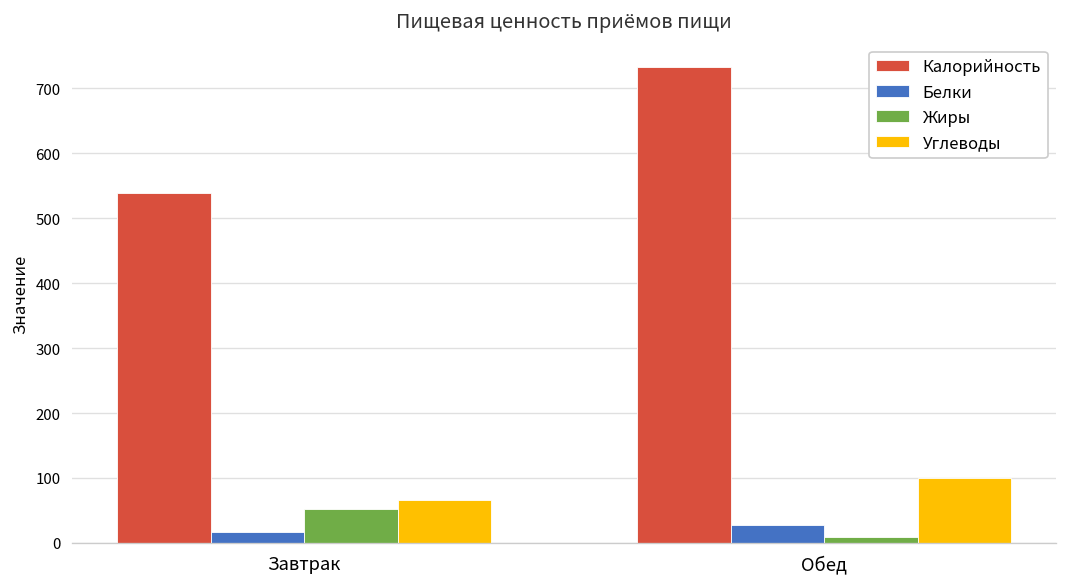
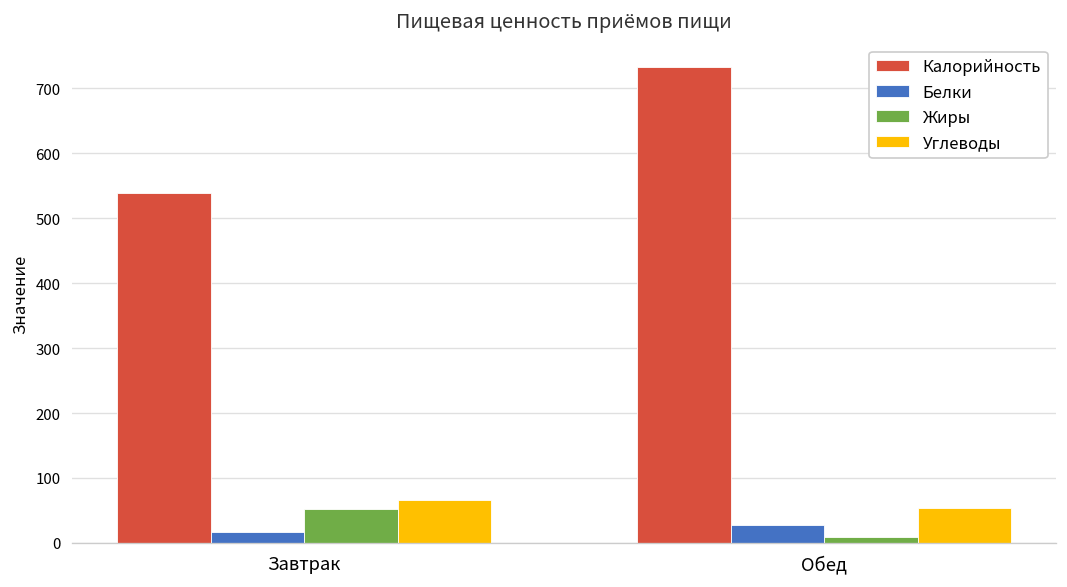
Углеводы, Обед: 100 -> 50
